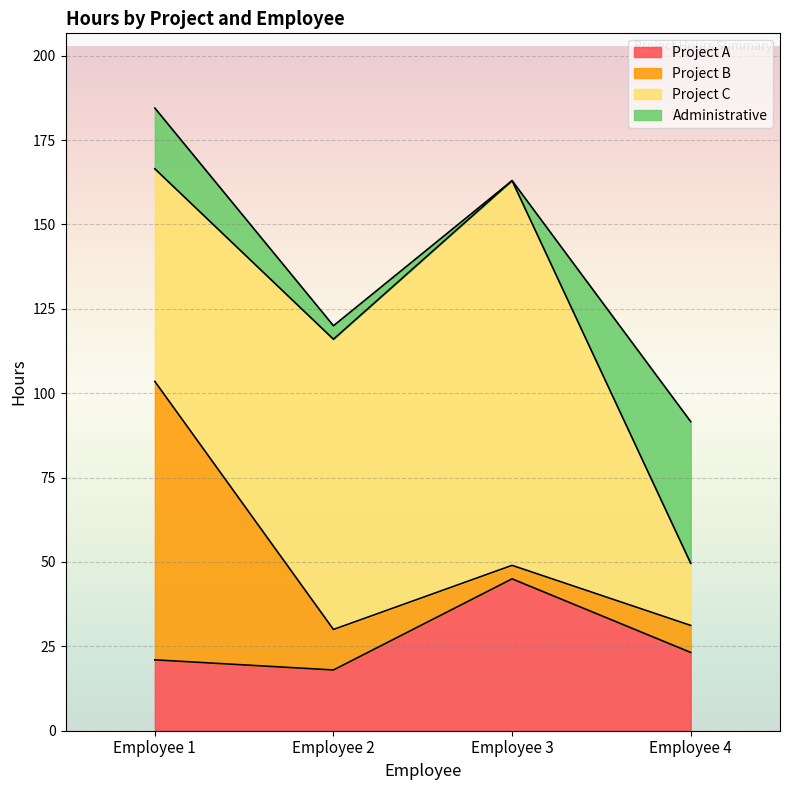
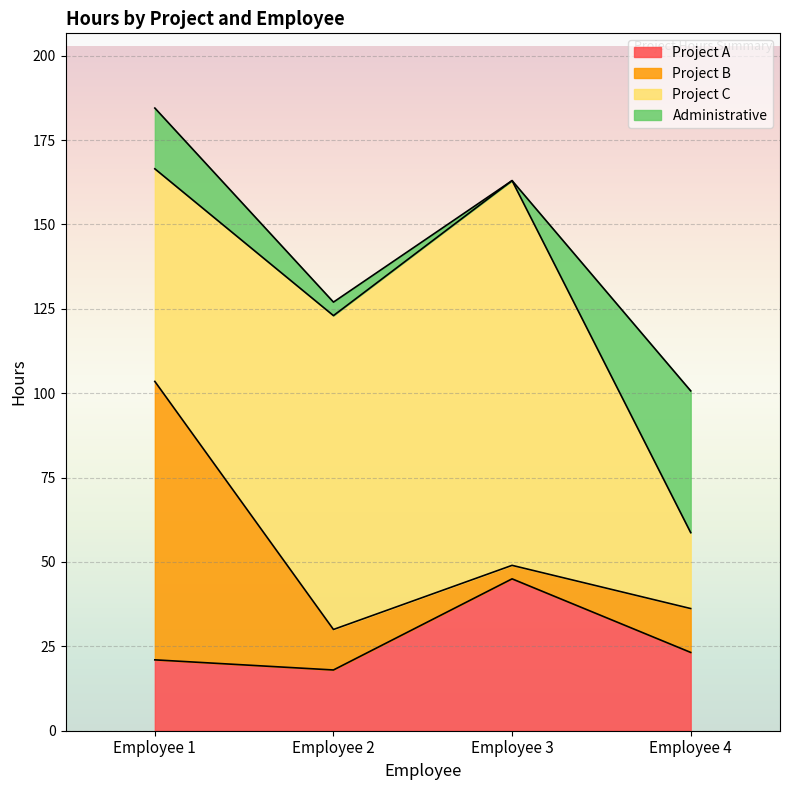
Project C, Employee 2: 86 -> 93
Project B, Employee 4: 8 -> 13
Project C, Employee 4: 18 -> 23
